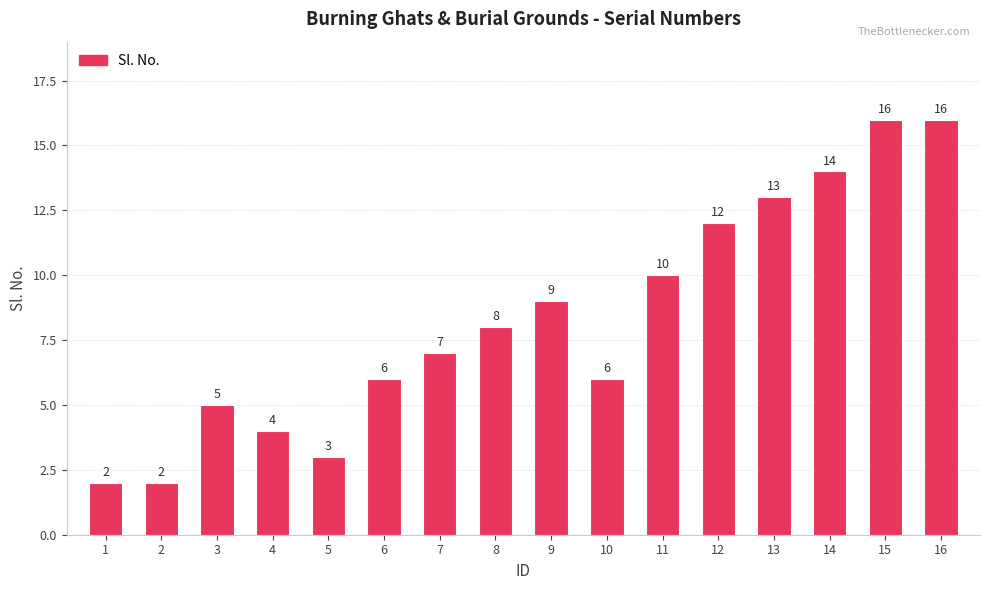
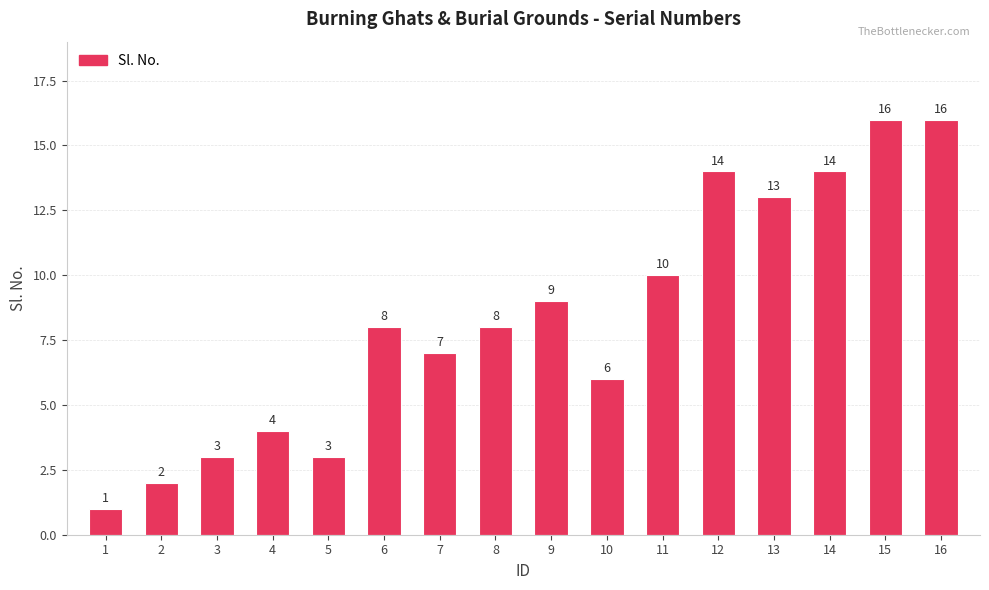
1: 2 -> 1
3: 5 -> 3
6: 6 -> 8
12: 12 -> 14
